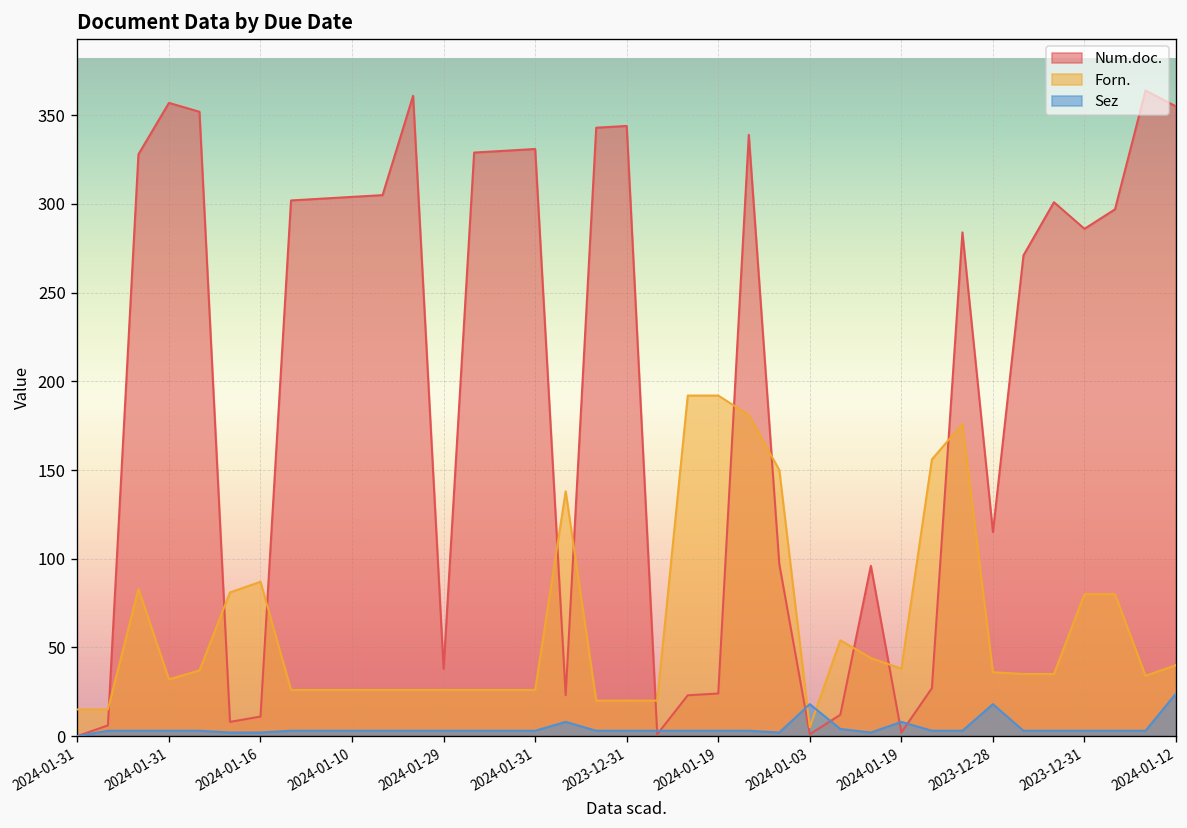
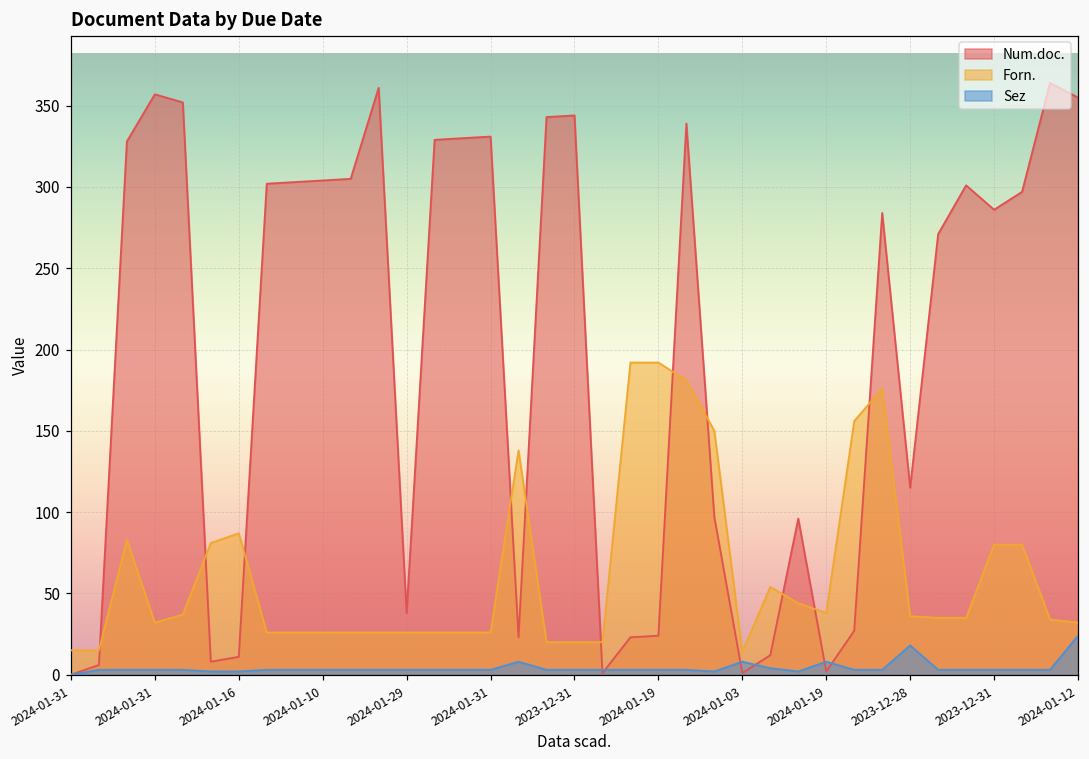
Forn., 2024-01-03: 5 -> 14
Sez, 2024-01-03: 18 -> 8
Forn., 2024-01-12: 40 -> 32
